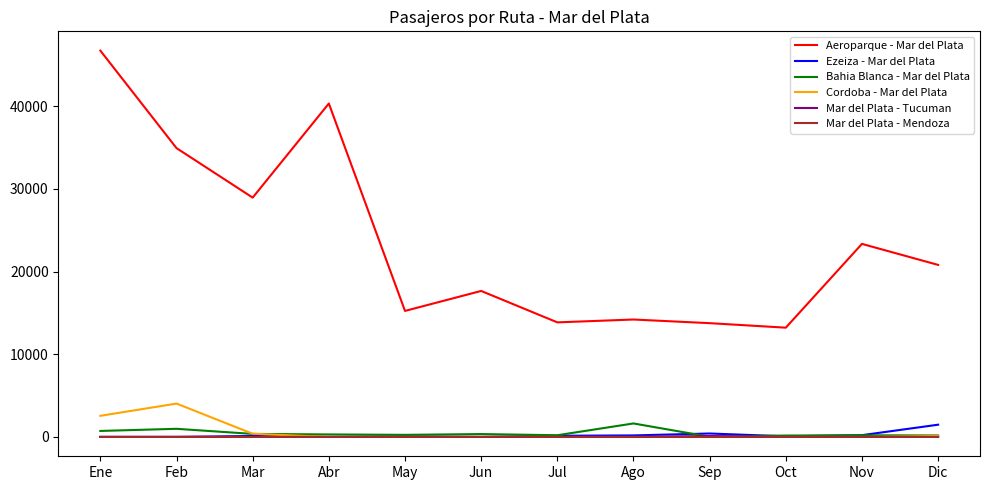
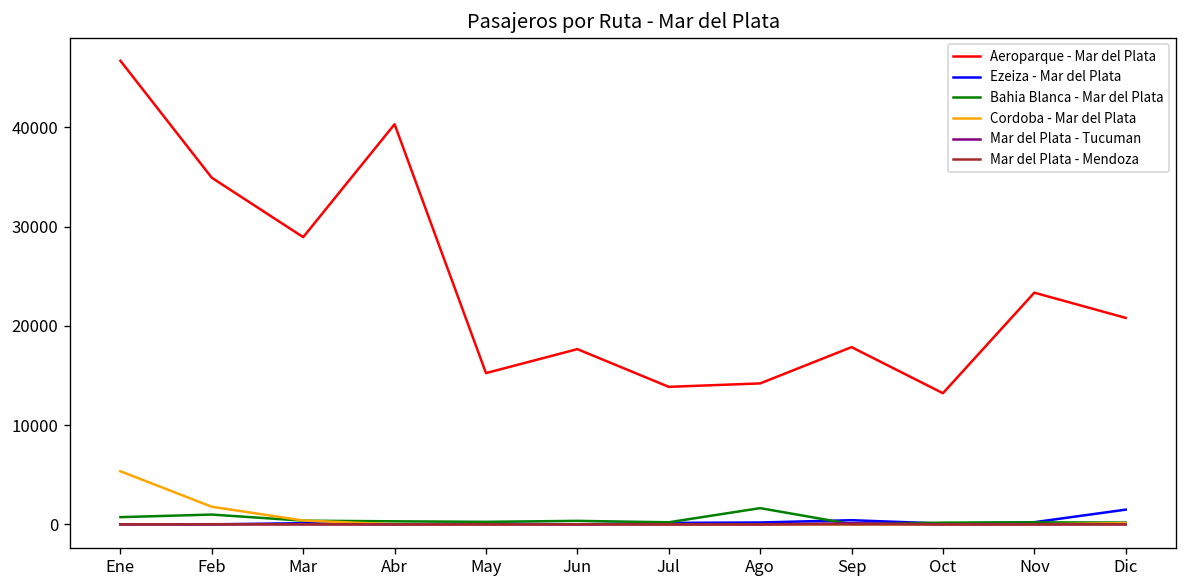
Cordoba - Mar del Plata, Ene: 3000 -> 5000
Cordoba - Mar del Plata, Feb: 4000 -> 2000
Aeroparque - Mar del Plata, Sep: 14000 -> 18000
